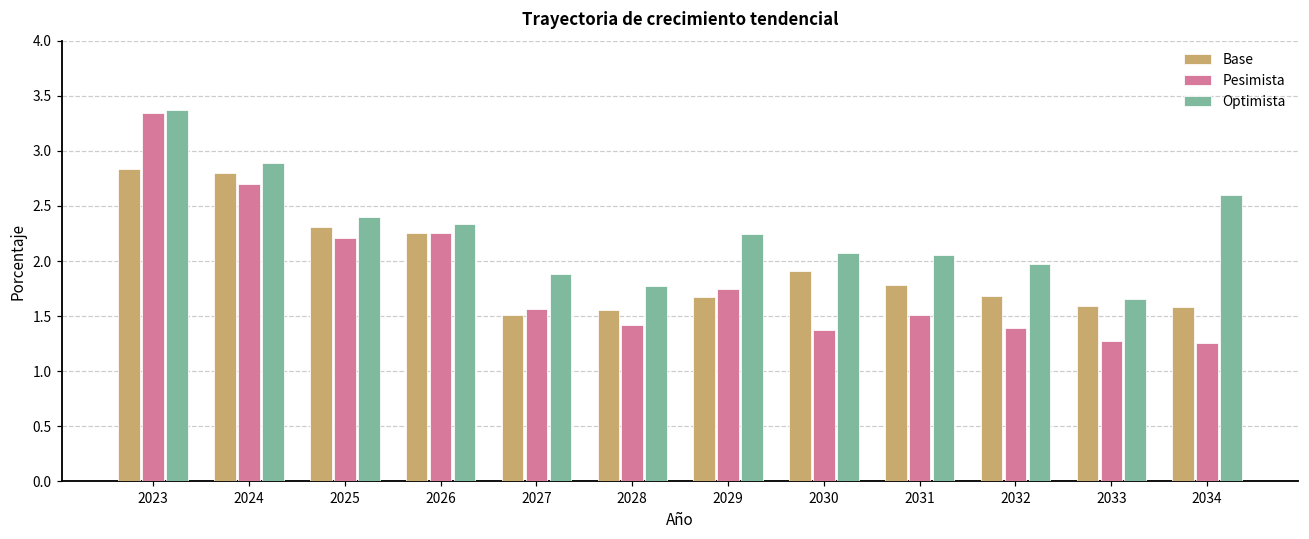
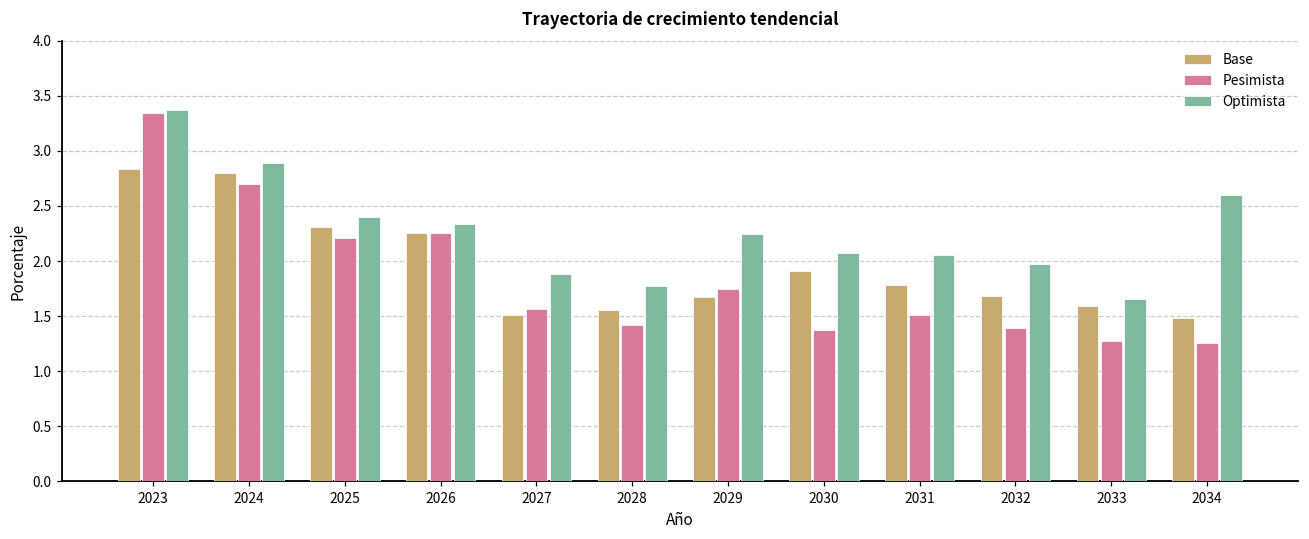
Base, 2034: 1.58 -> 1.49
